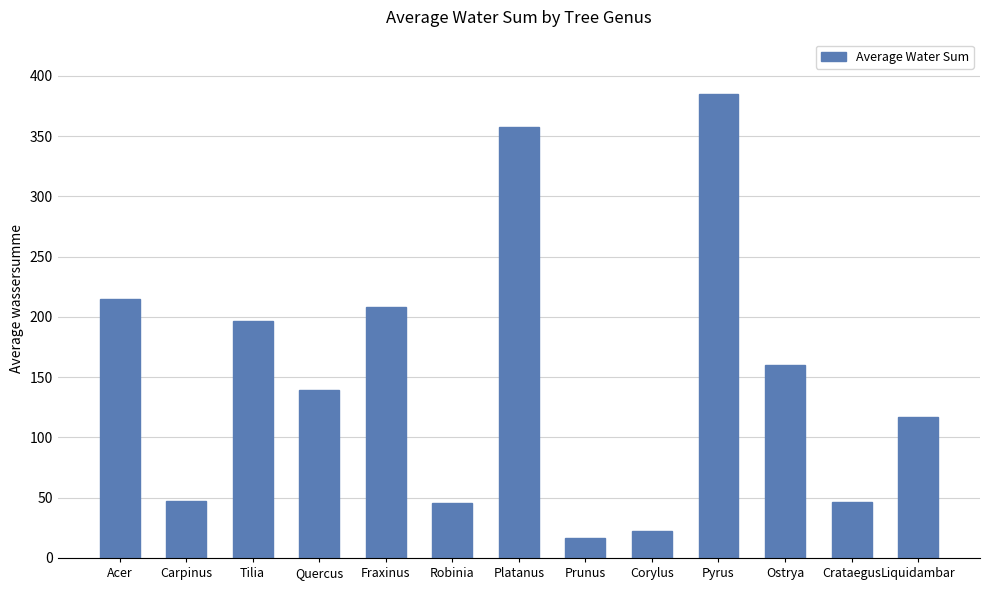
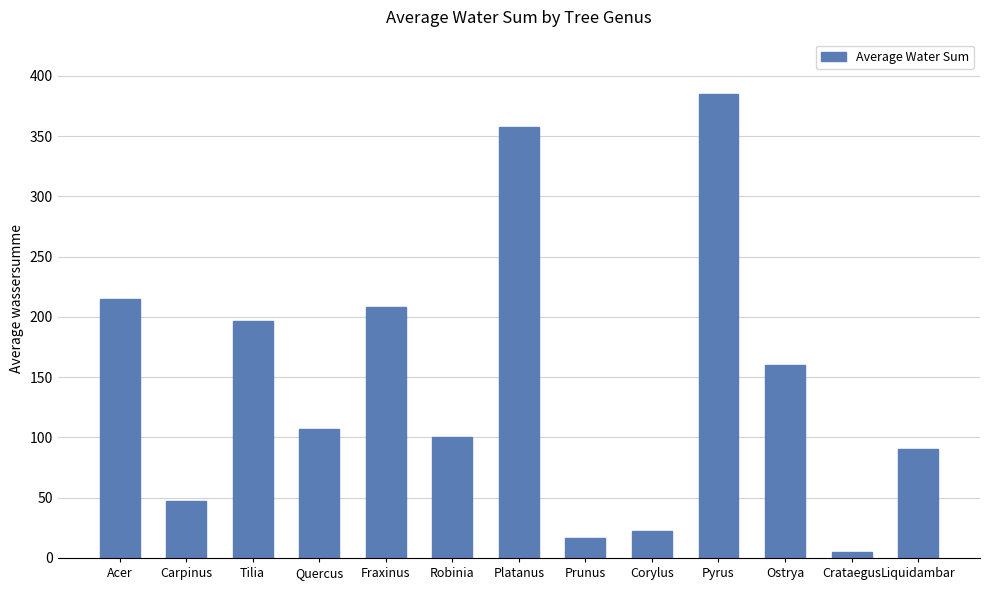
Quercus: 140 -> 107
Robinia: 46 -> 101
Crataegus: 47 -> 5
Liquidambar: 117 -> 90
